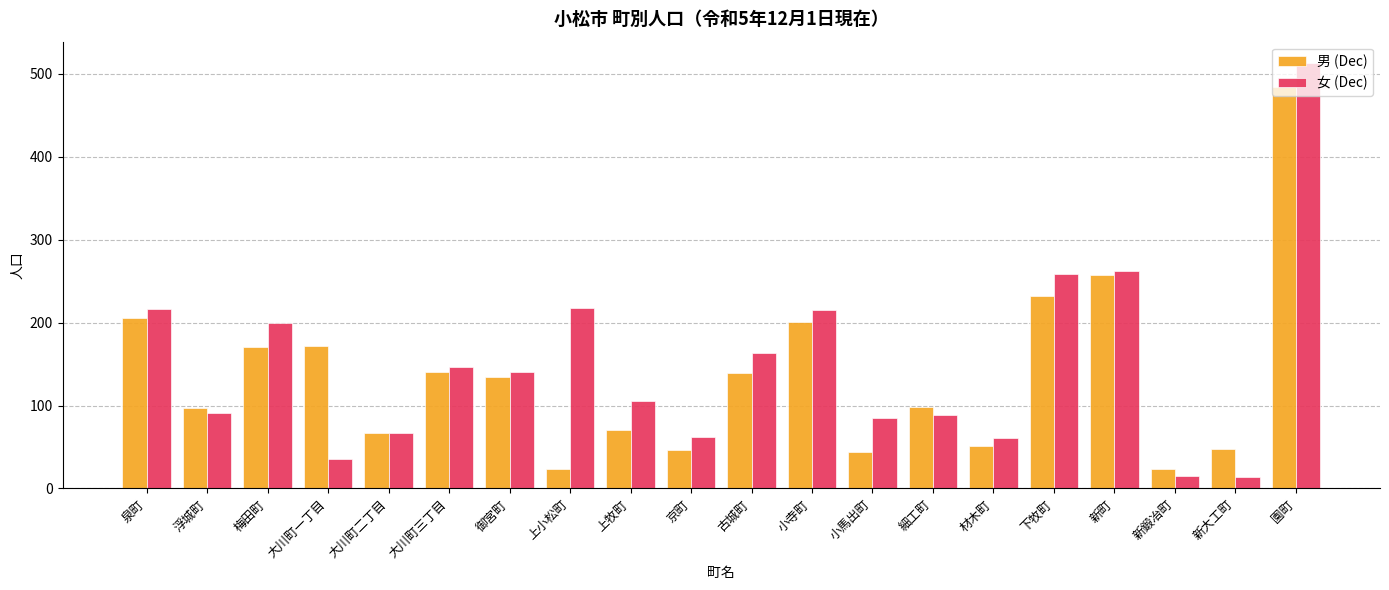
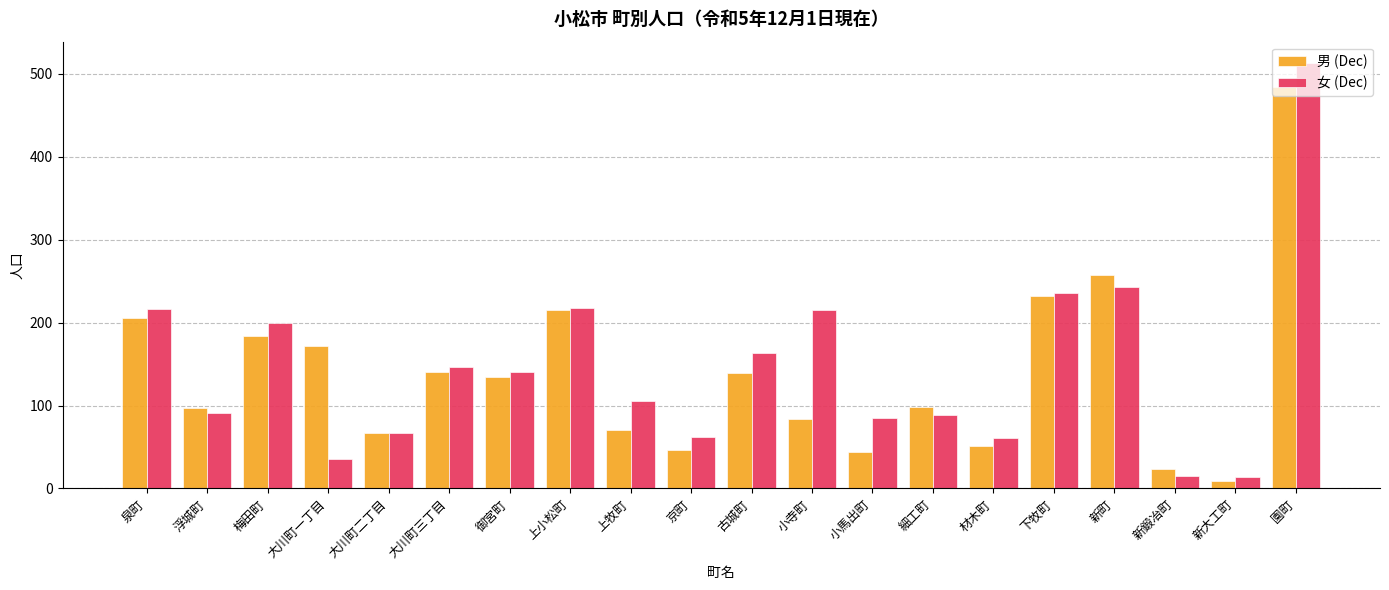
男 (Dec), 梅田町: 170 -> 180
男 (Dec), 上小松町: 20 -> 220
男 (Dec), 小寺町: 200 -> 80
女 (Dec), 下牧町: 260 -> 240
女 (Dec), 新町: 260 -> 240
男 (Dec), 新大工町: 50 -> 10
